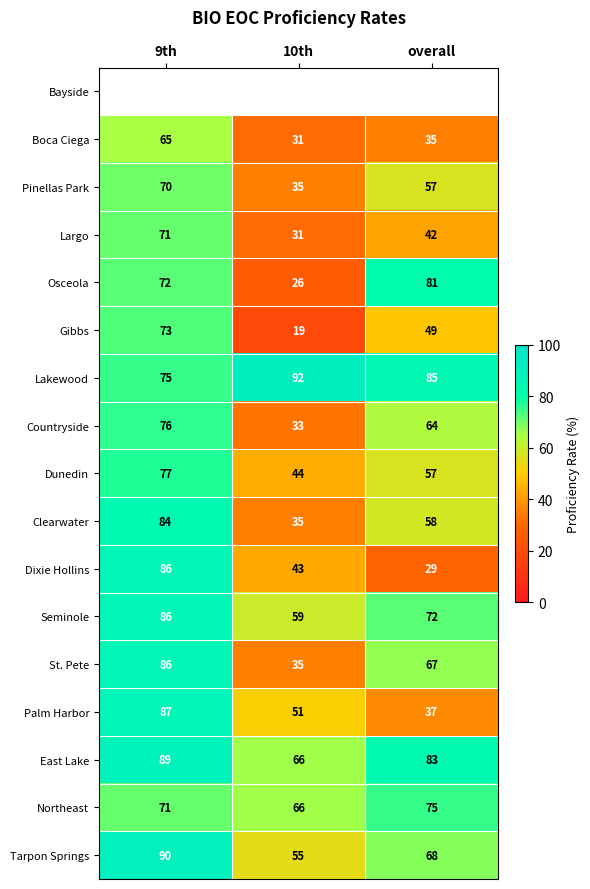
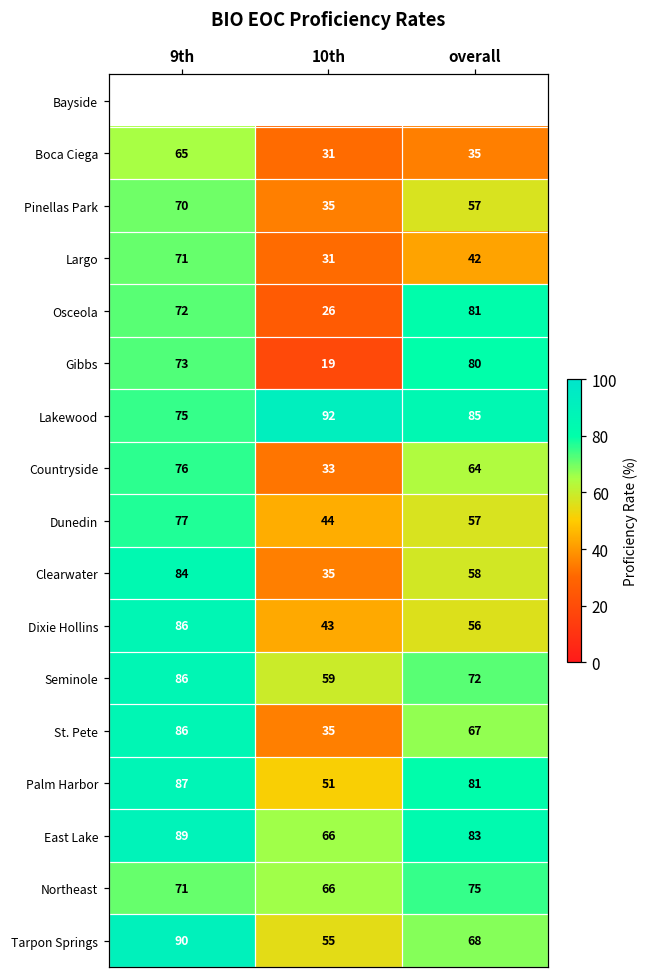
Gibbs, overall: 49 -> 80
Dixie Hollins, overall: 29 -> 56
Palm Harbor, overall: 37 -> 81
